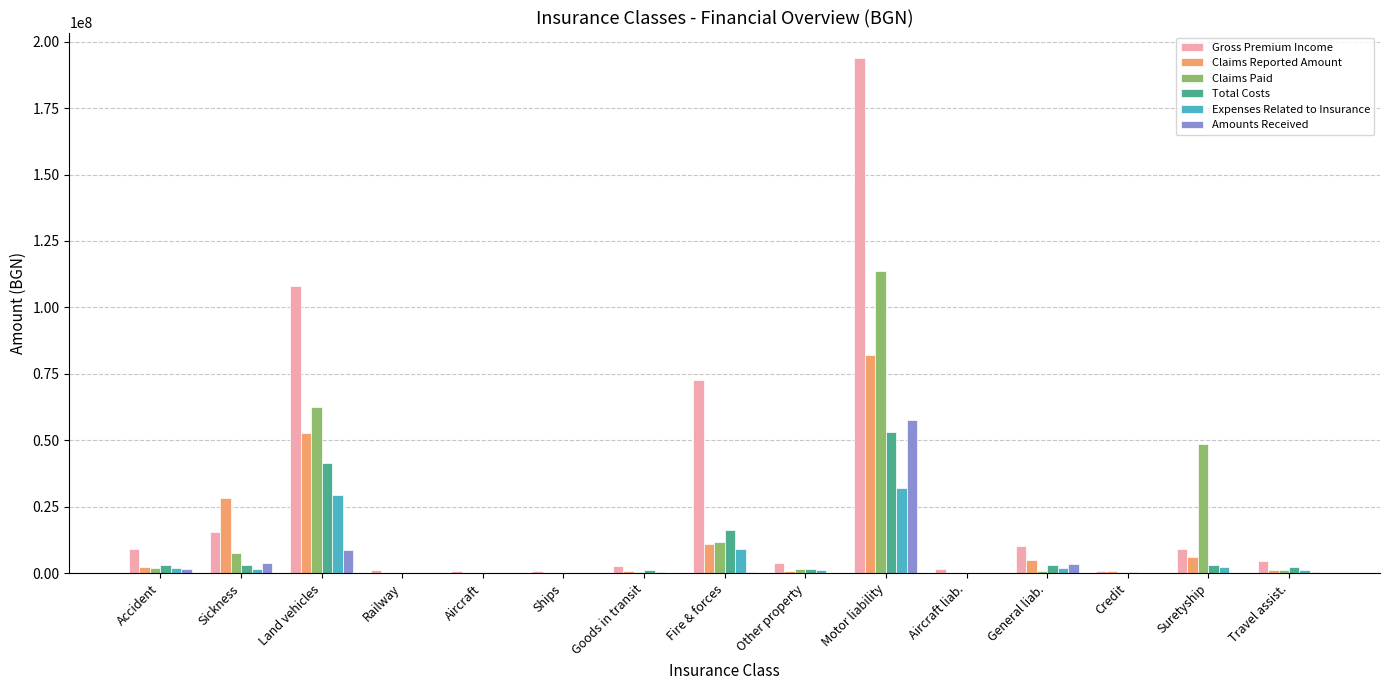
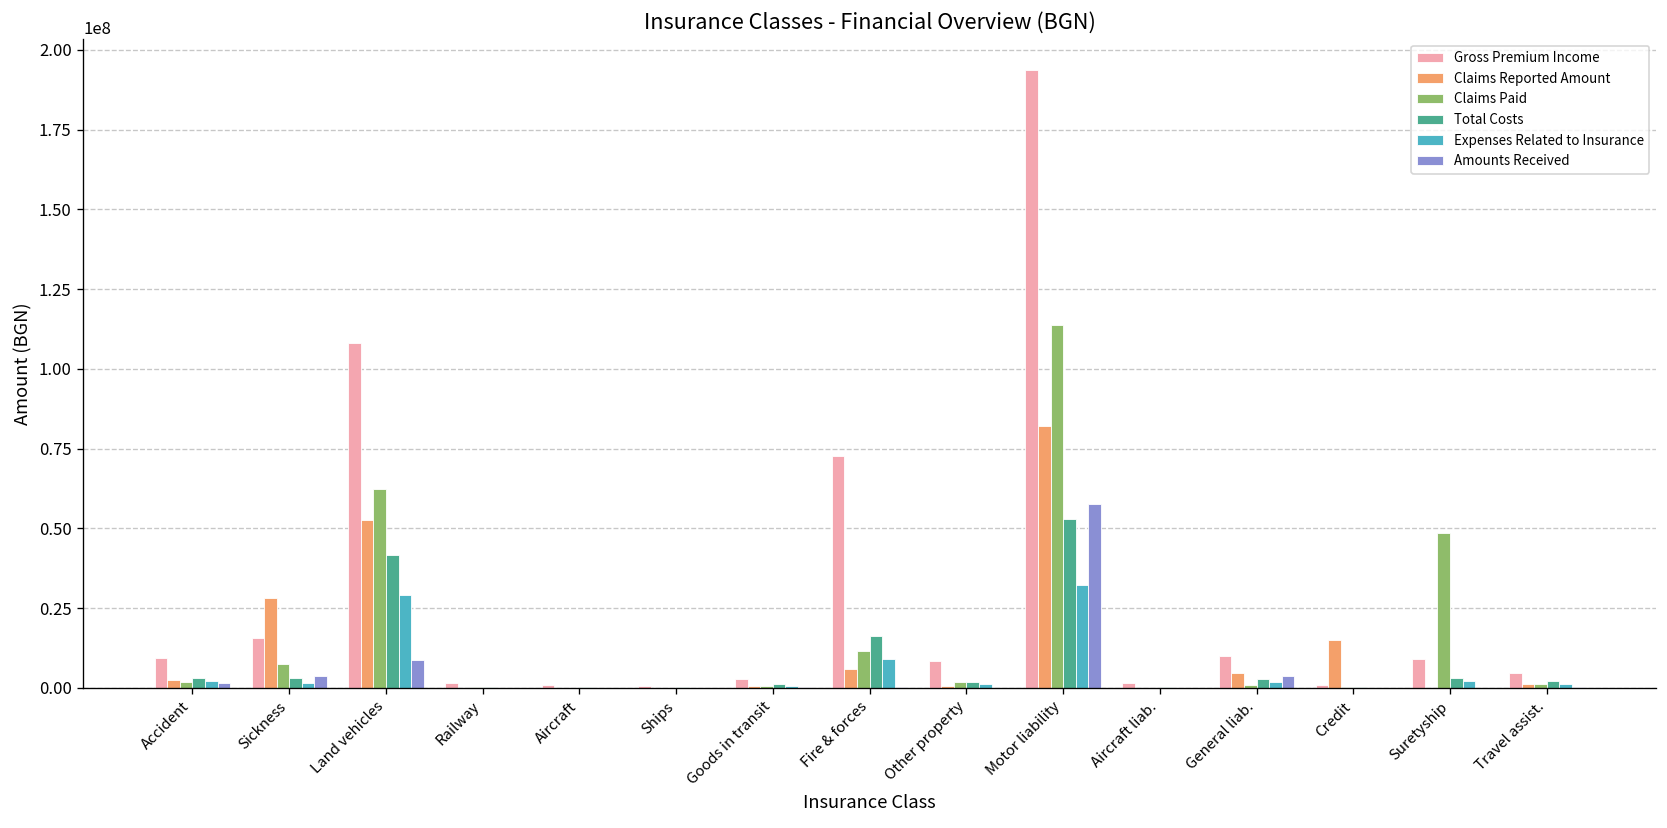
Claims Reported Amount, Fire & forces: 11000000 -> 6000000
Gross Premium Income, Other property: 4000000 -> 8000000
Claims Reported Amount, Credit: 1000000 -> 15000000
Claims Reported Amount, Suretyship: 6000000 -> 0
